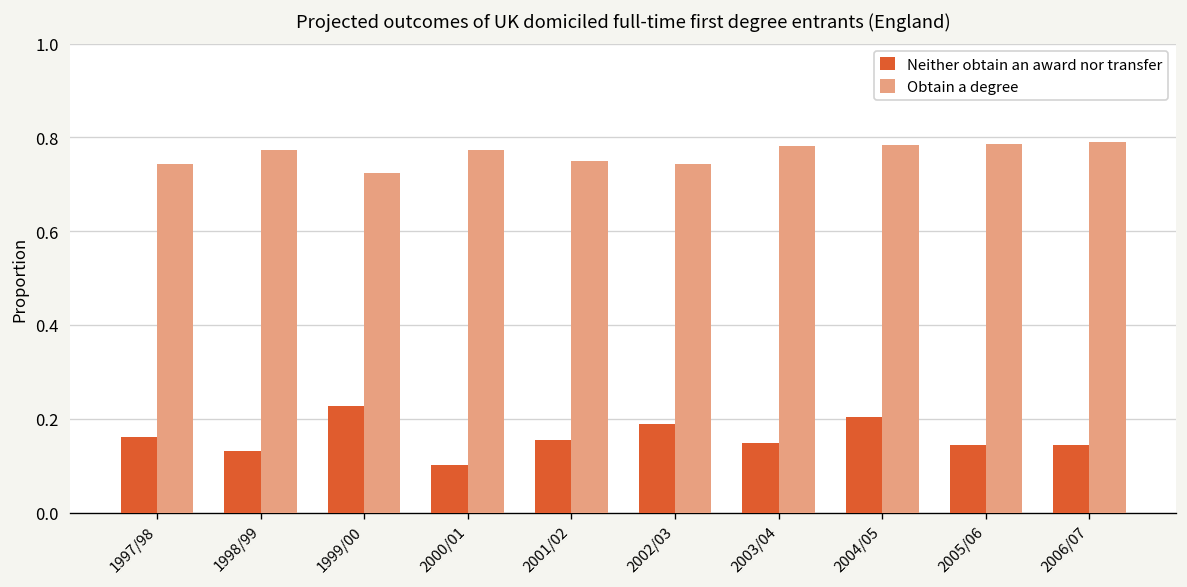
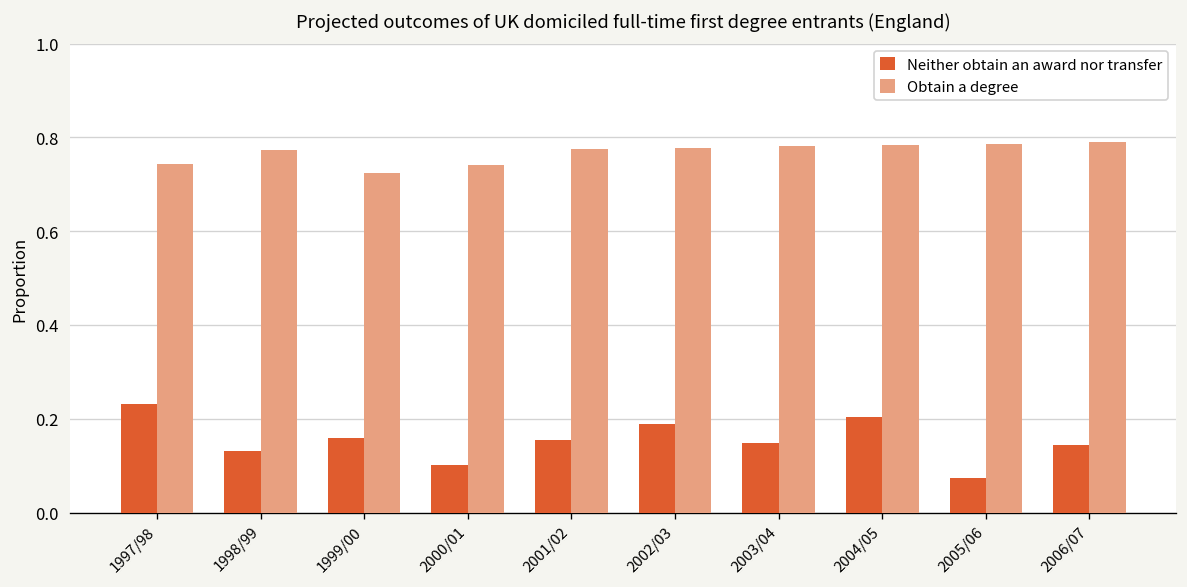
Neither obtain an award nor transfer, 1997/98: 0.16 -> 0.23
Neither obtain an award nor transfer, 1999/00: 0.23 -> 0.16
Obtain a degree, 2000/01: 0.77 -> 0.74
Obtain a degree, 2001/02: 0.75 -> 0.78
Obtain a degree, 2002/03: 0.74 -> 0.78
Neither obtain an award nor transfer, 2005/06: 0.15 -> 0.07
